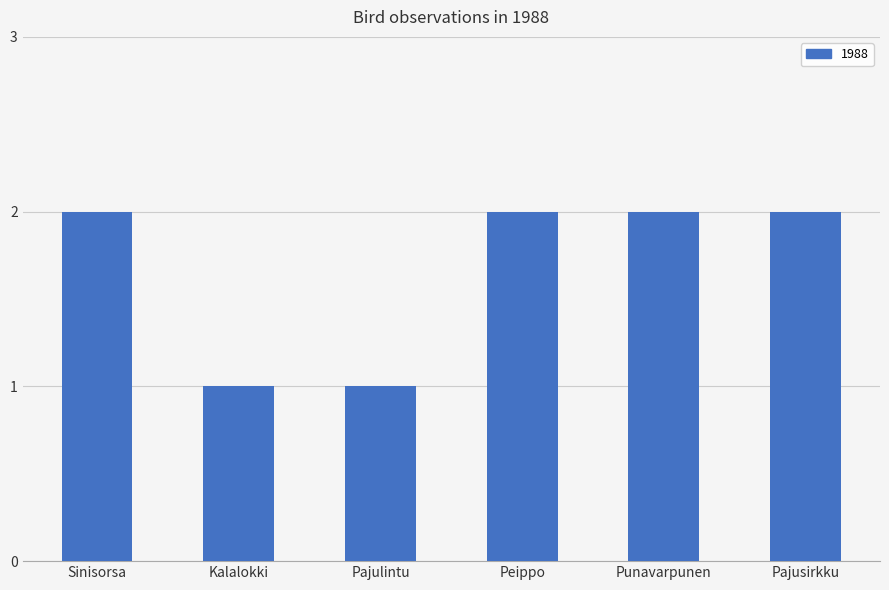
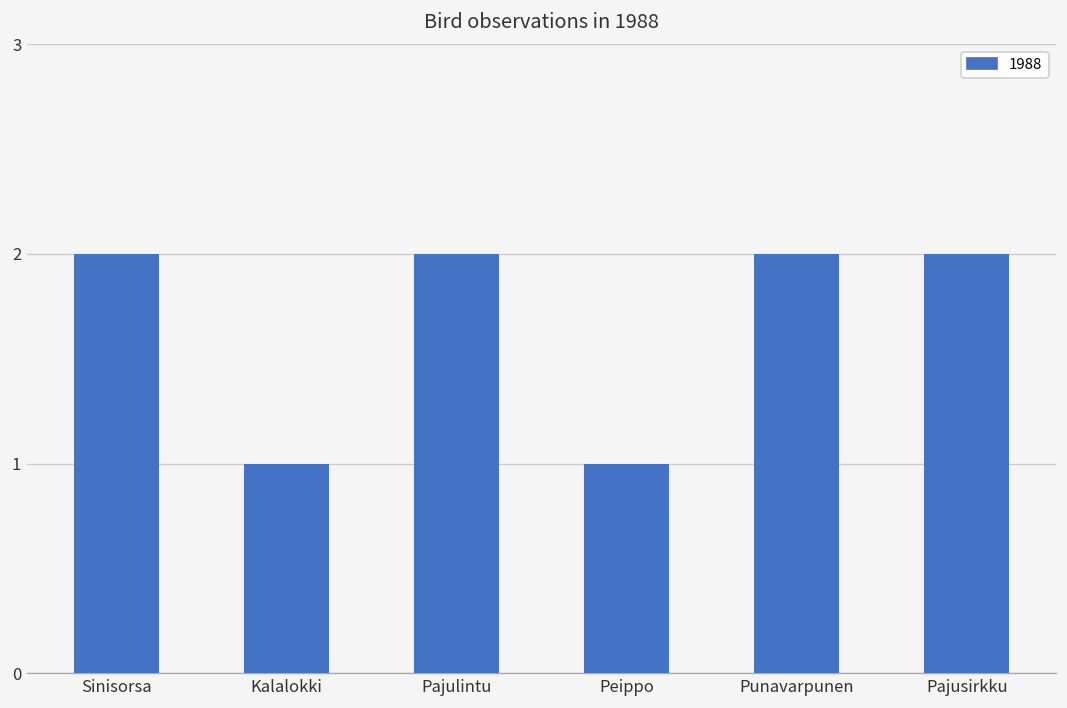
Pajulintu: 1 -> 2
Peippo: 2 -> 1
